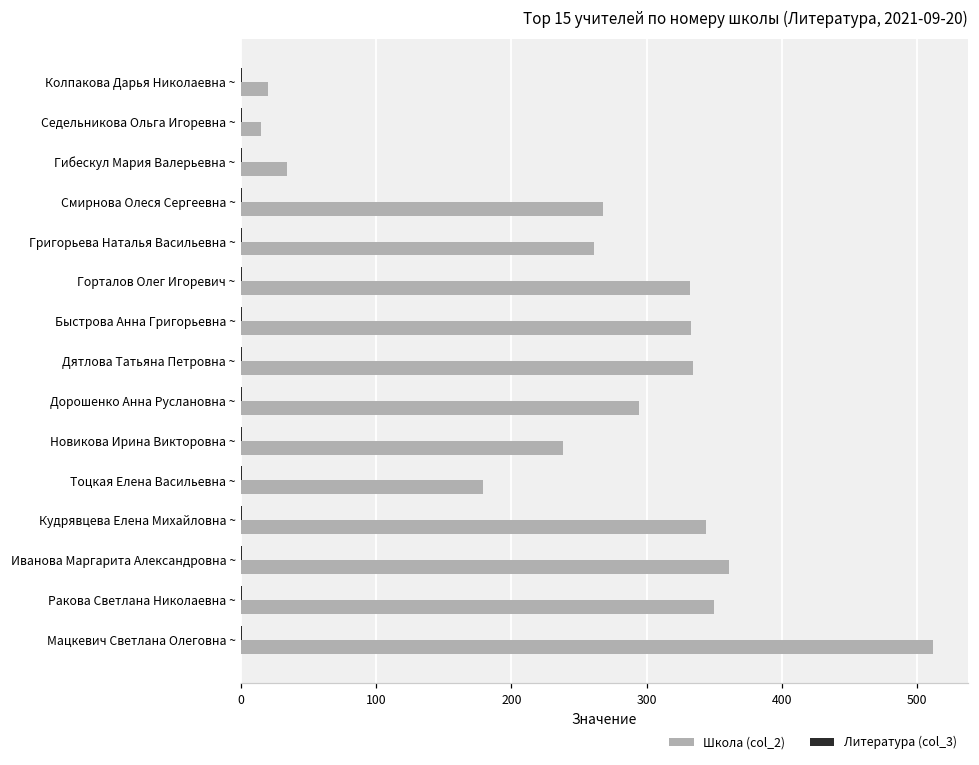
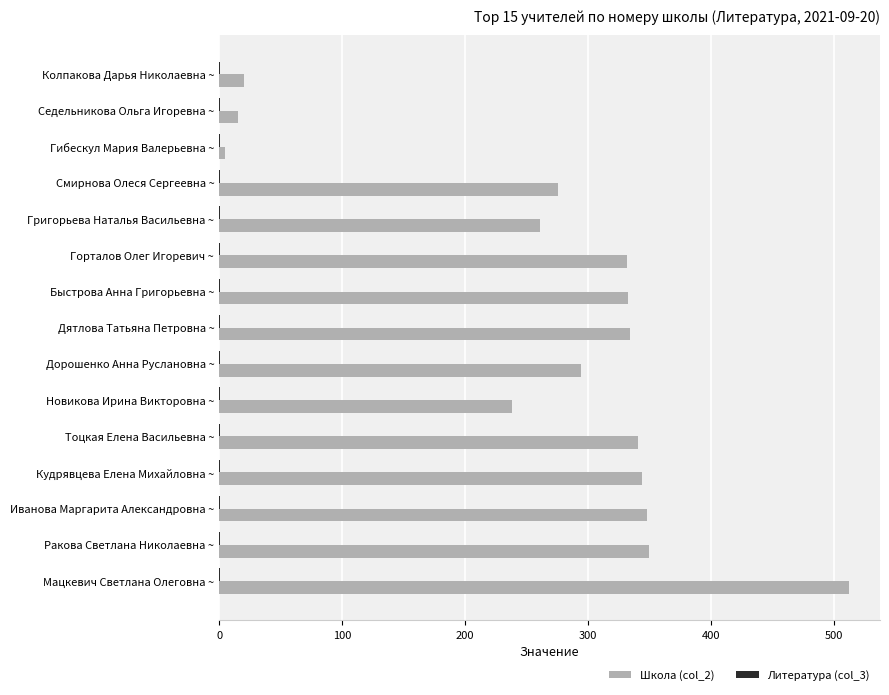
Школа (col_2), Гибескул Мария Валерьевна ~: 34 -> 5
Школа (col_2), Смирнова Олеся Сергеевна ~: 268 -> 276
Школа (col_2), Тоцкая Елена Васильевна ~: 179 -> 341
Школа (col_2), Иванова Маргарита Александровна ~: 361 -> 348
